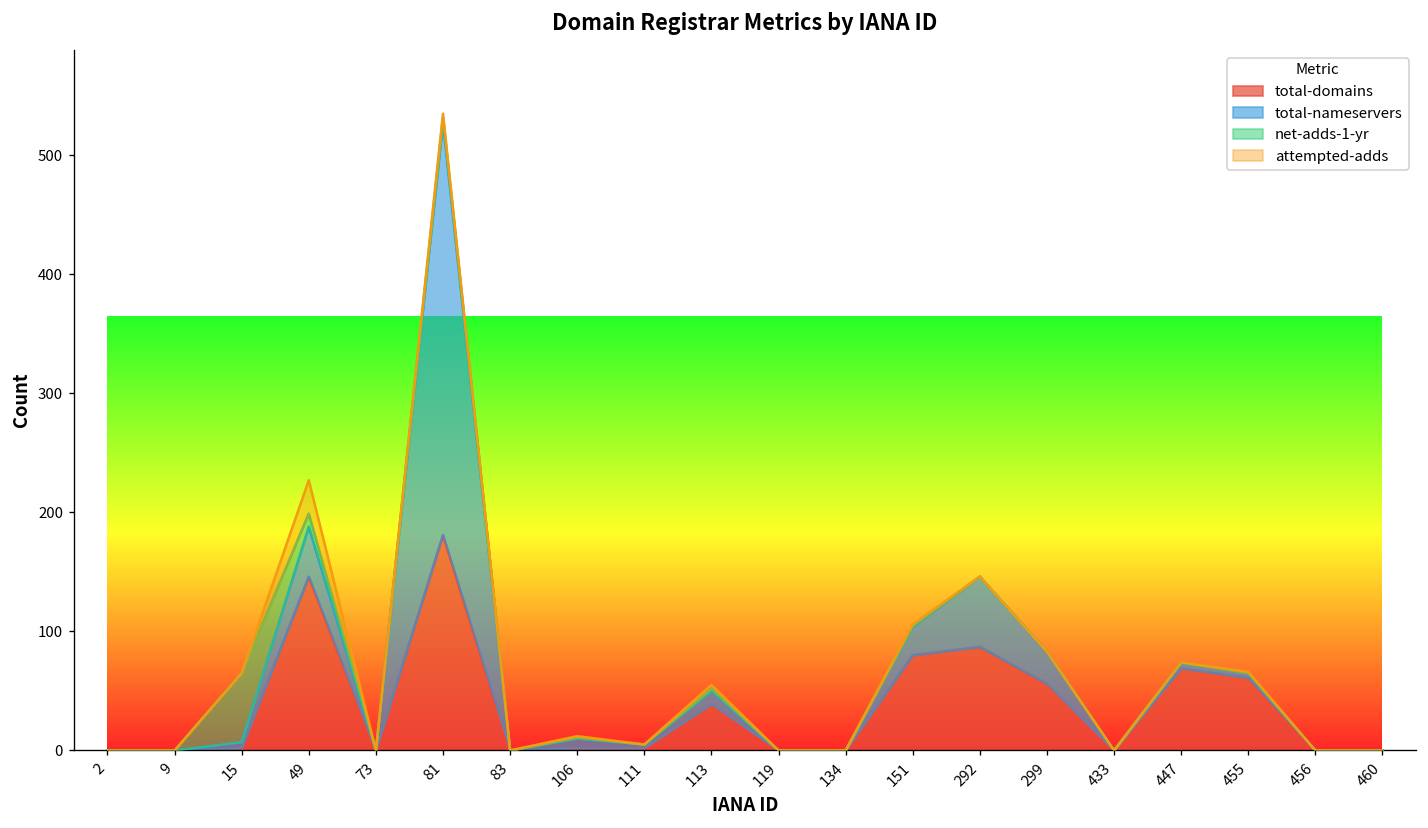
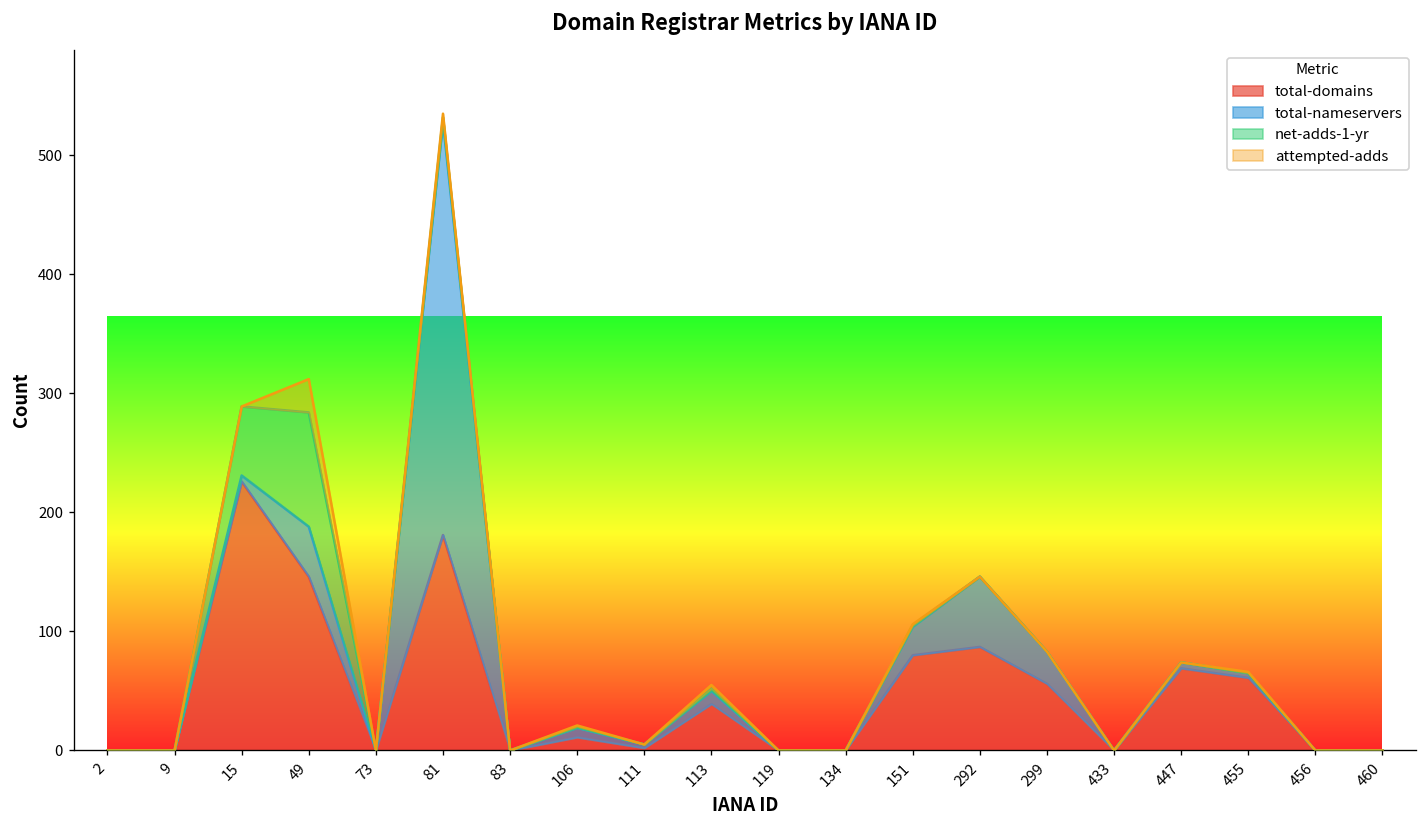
total-domains, 15: 0 -> 230
net-adds-1-yr, 49: 10 -> 100
total-domains, 106: 0 -> 10
